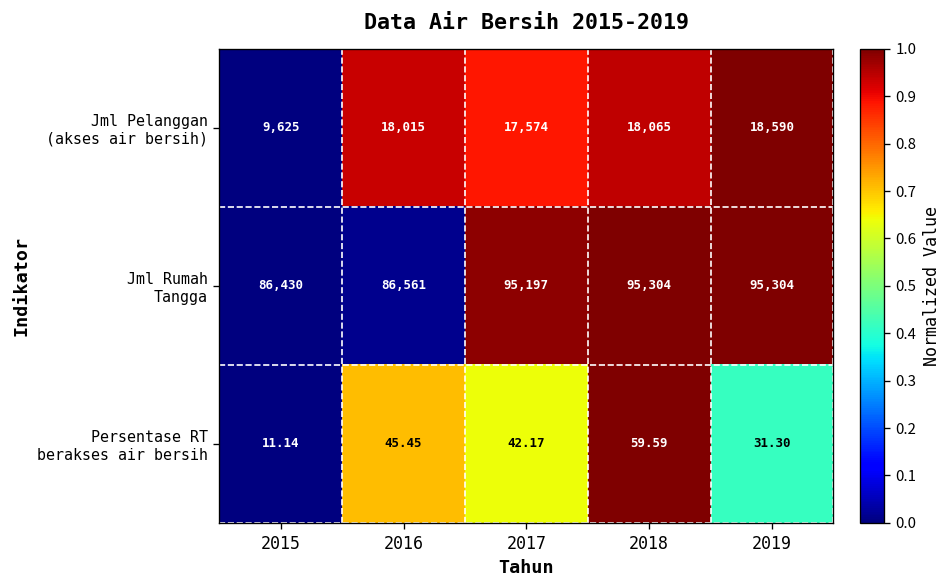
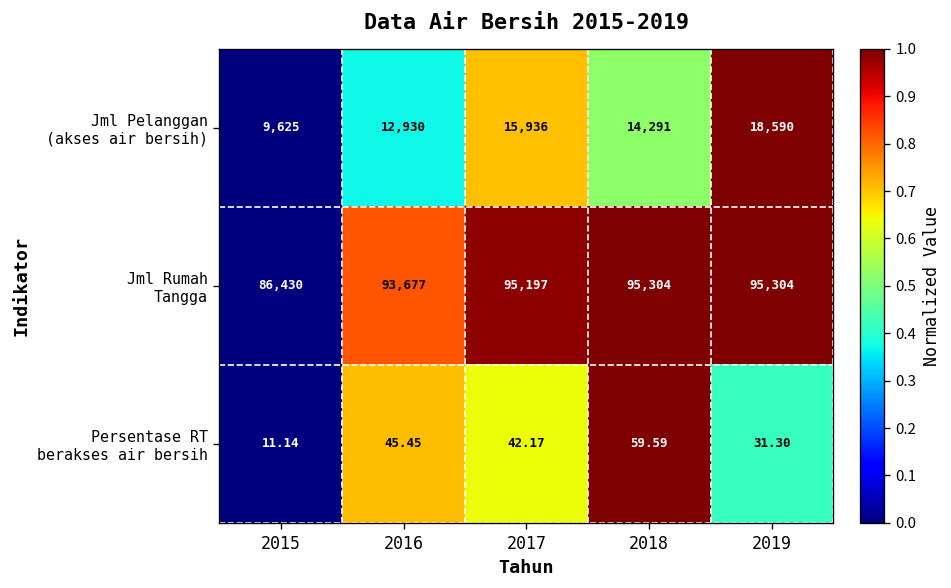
Jml Pelanggan (akses air bersih), 2016: 18,015 -> 12,930
Jml Pelanggan (akses air bersih), 2017: 17,574 -> 15,936
Jml Pelanggan (akses air bersih), 2018: 18,065 -> 14,291
Jml Rumah Tangga, 2016: 86,561 -> 93,677
